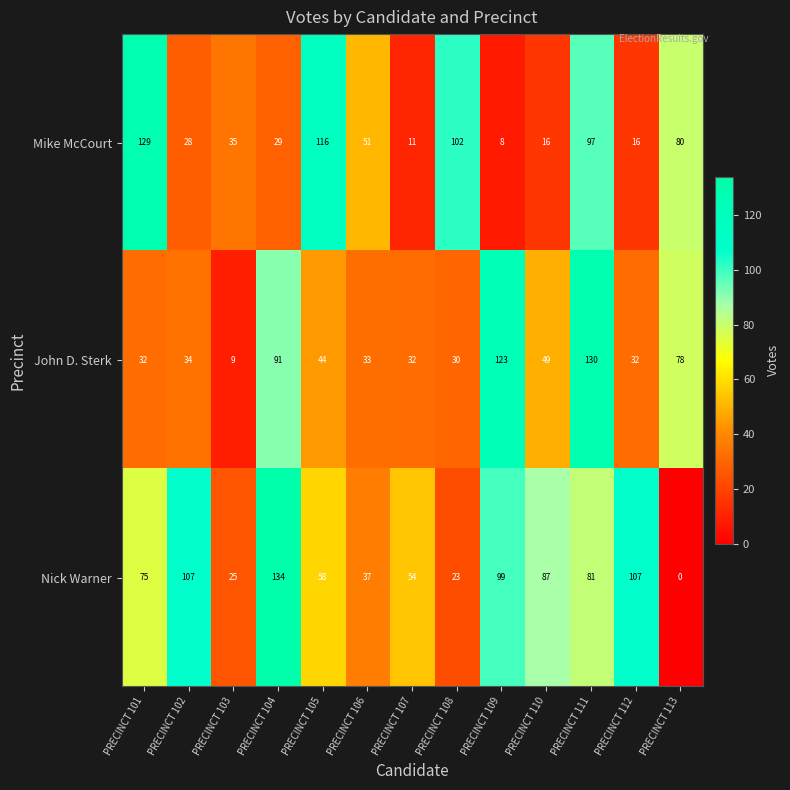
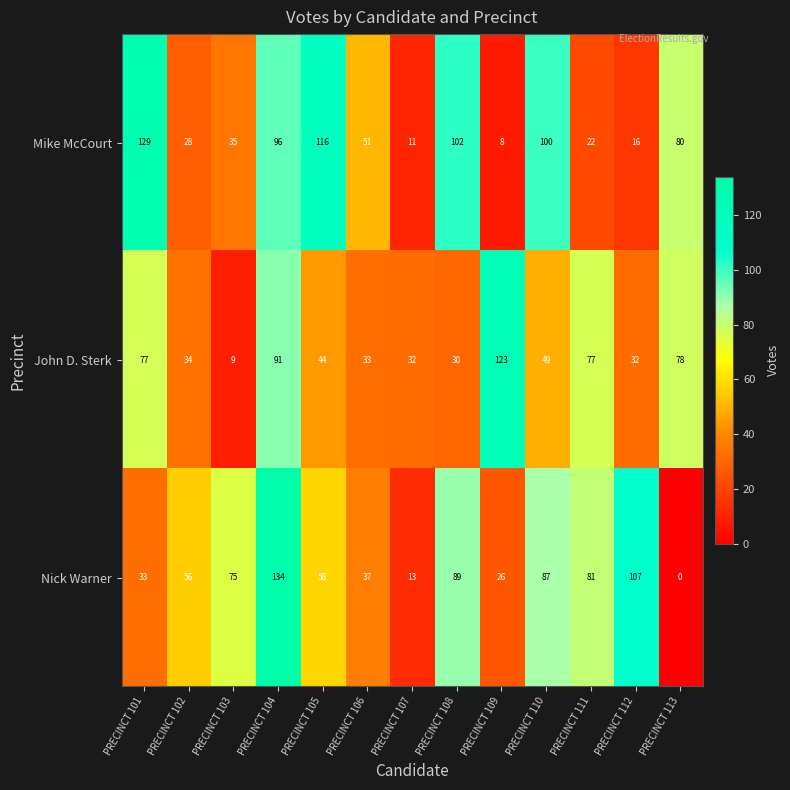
Mike McCourt, PRECINCT 104: 29 -> 96
Mike McCourt, PRECINCT 110: 16 -> 100
Mike McCourt, PRECINCT 111: 97 -> 22
John D. Sterk, PRECINCT 101: 32 -> 77
John D. Sterk, PRECINCT 111: 130 -> 77
Nick Warner, PRECINCT 101: 75 -> 33
Nick Warner, PRECINCT 102: 107 -> 56
Nick Warner, PRECINCT 103: 25 -> 75
Nick Warner, PRECINCT 107: 54 -> 13
Nick Warner, PRECINCT 108: 23 -> 89
Nick Warner, PRECINCT 109: 99 -> 26
